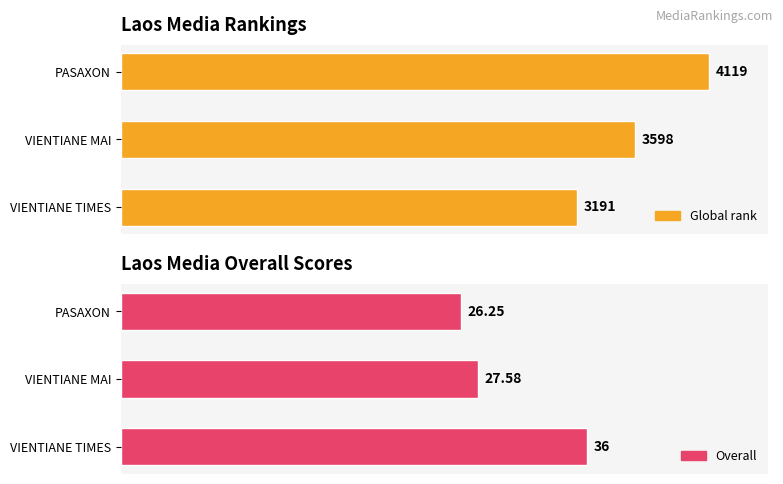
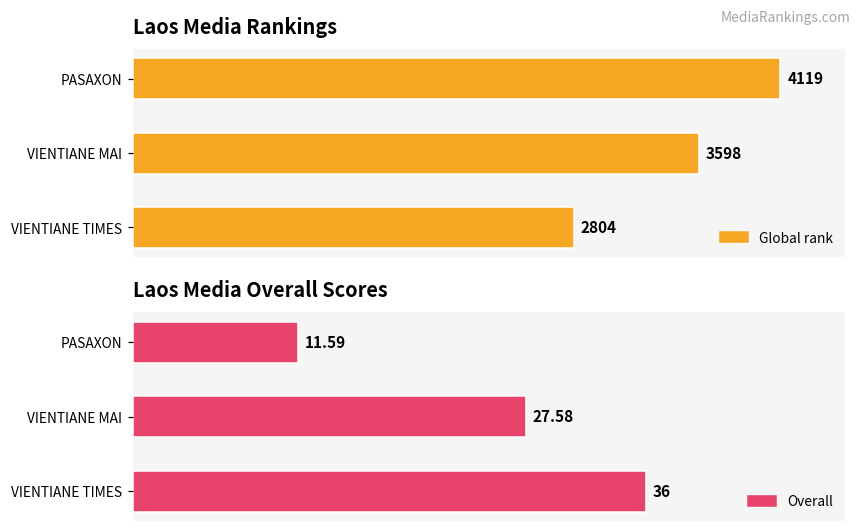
Laos Media Rankings, VIENTIANE TIMES: 3191 -> 2804
Laos Media Overall Scores, PASAXON: 26.25 -> 11.59
